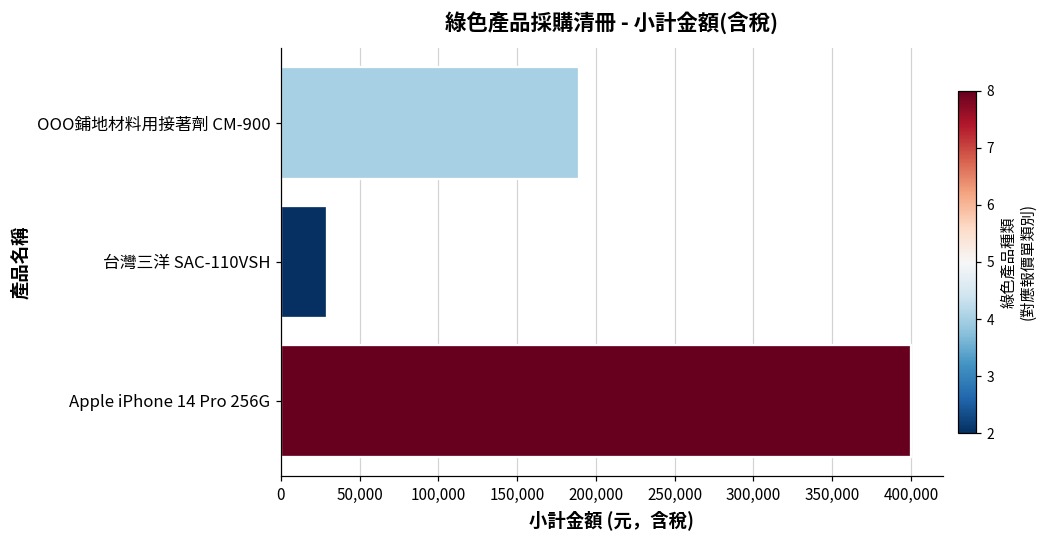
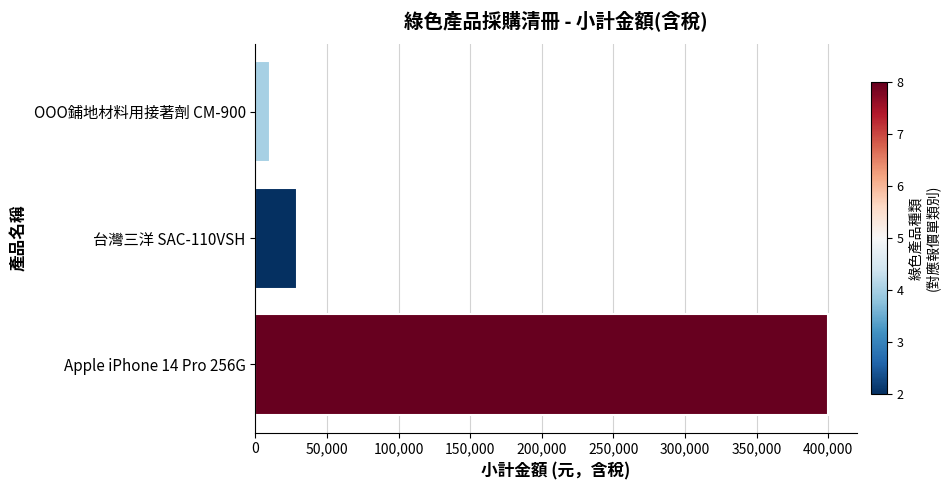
OOO鋪地材料用接著劑 CM-900: 189,000 -> 10,000
